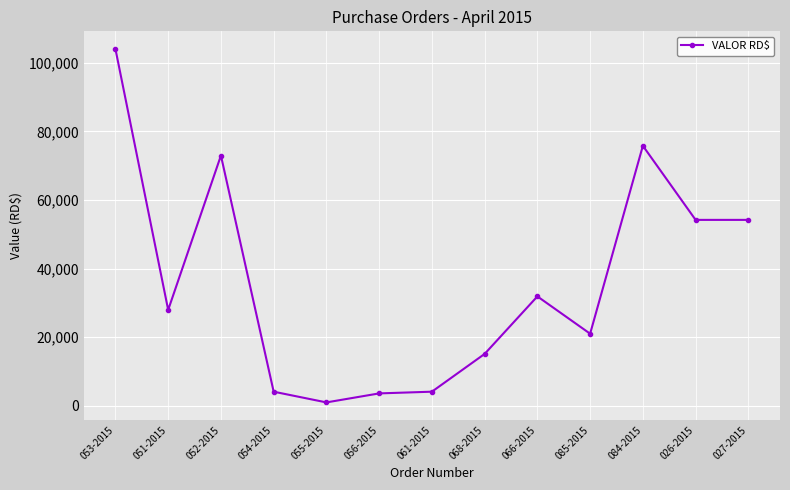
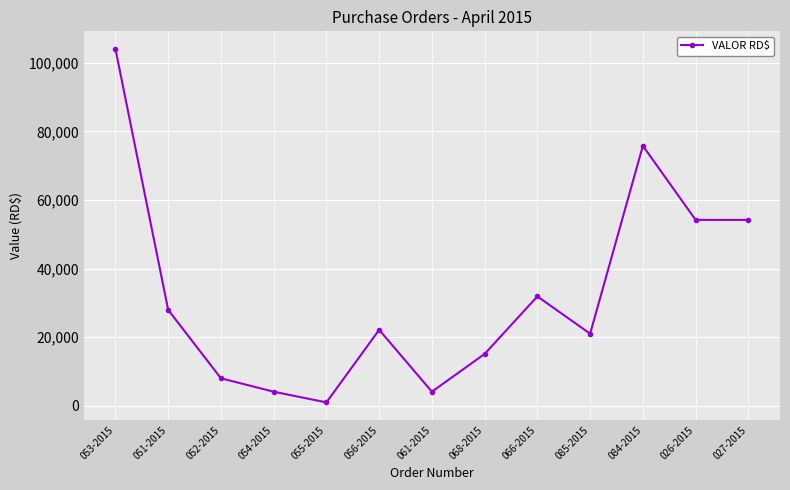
052-2015: 73,000 -> 8,000
056-2015: 4,000 -> 22,000
